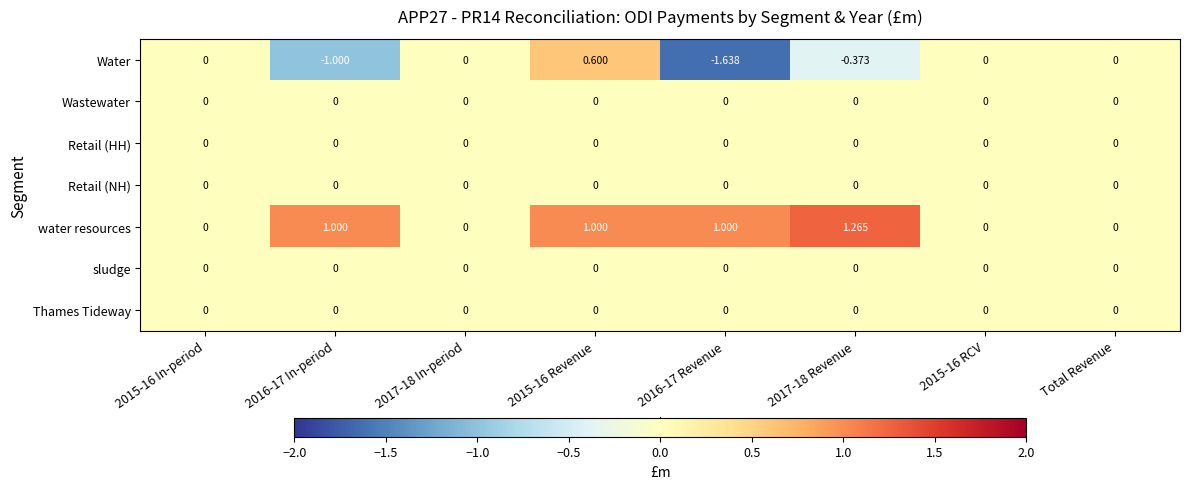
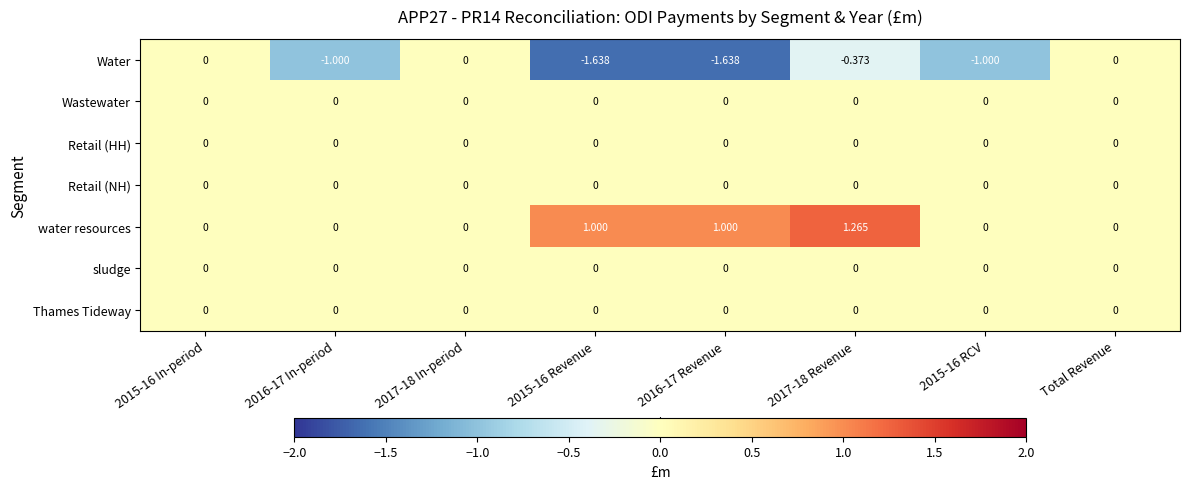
Water, 2015-16 Revenue: 0.600 -> -1.638
Water, 2015-16 RCV: 0 -> -1.000
water resources, 2016-17 In-period: 1.000 -> 0
